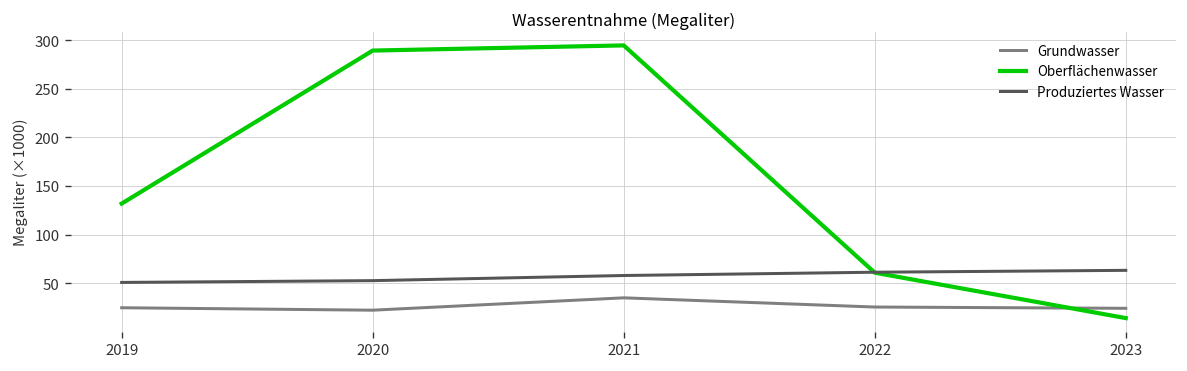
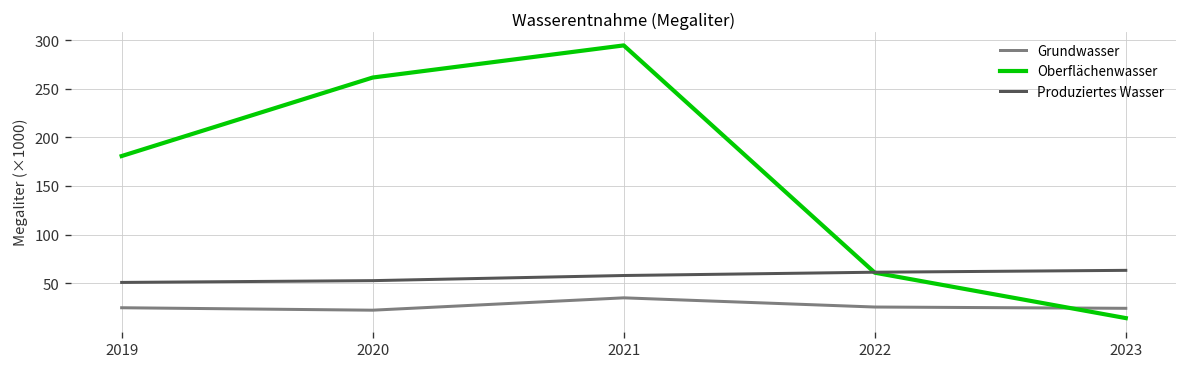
Oberflächenwasser, 2019: 130 -> 180
Oberflächenwasser, 2020: 290 -> 260
